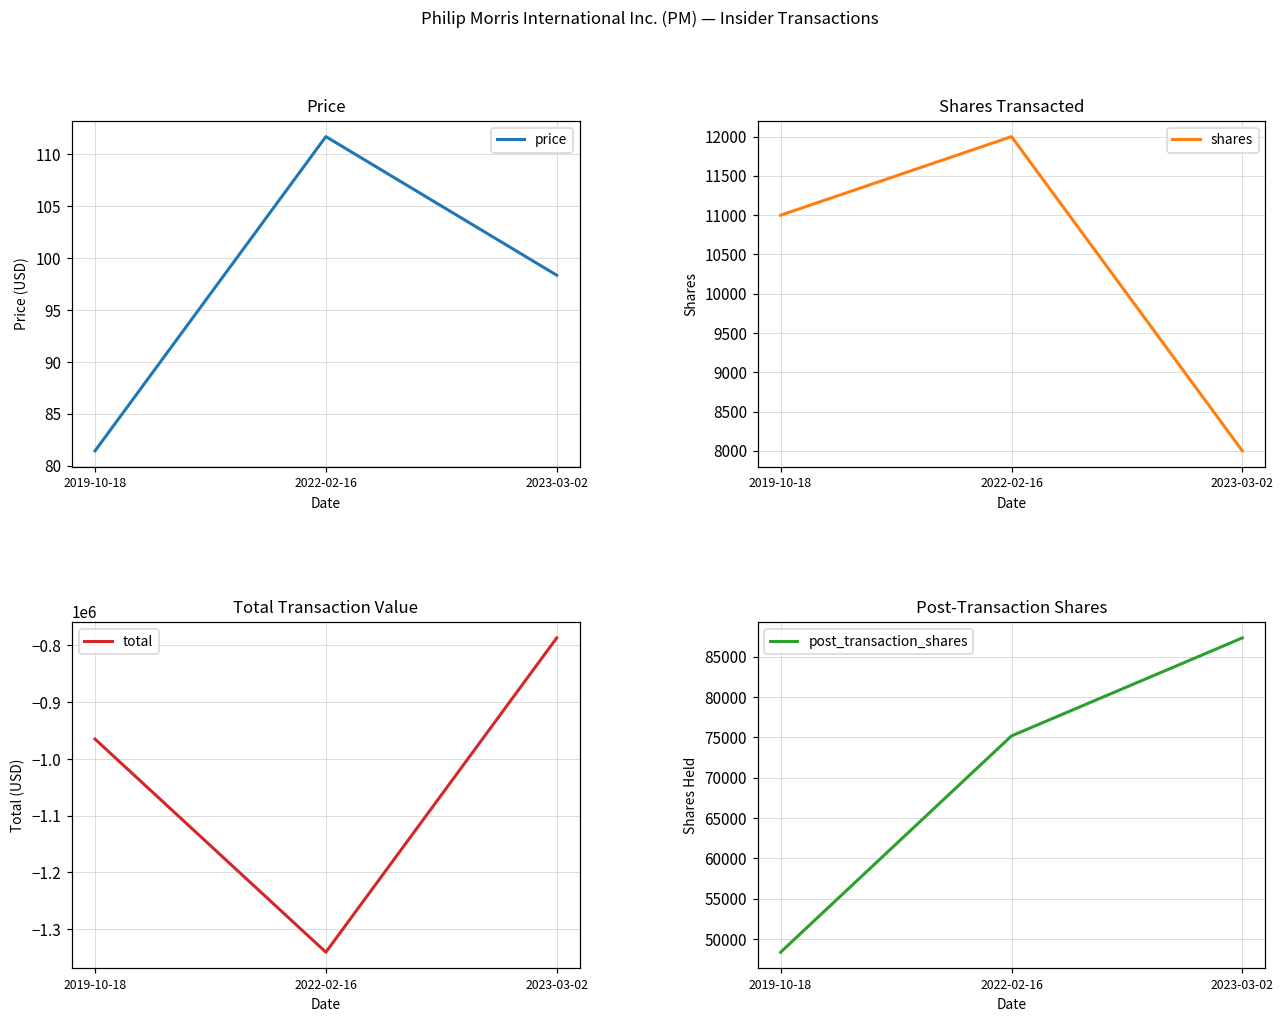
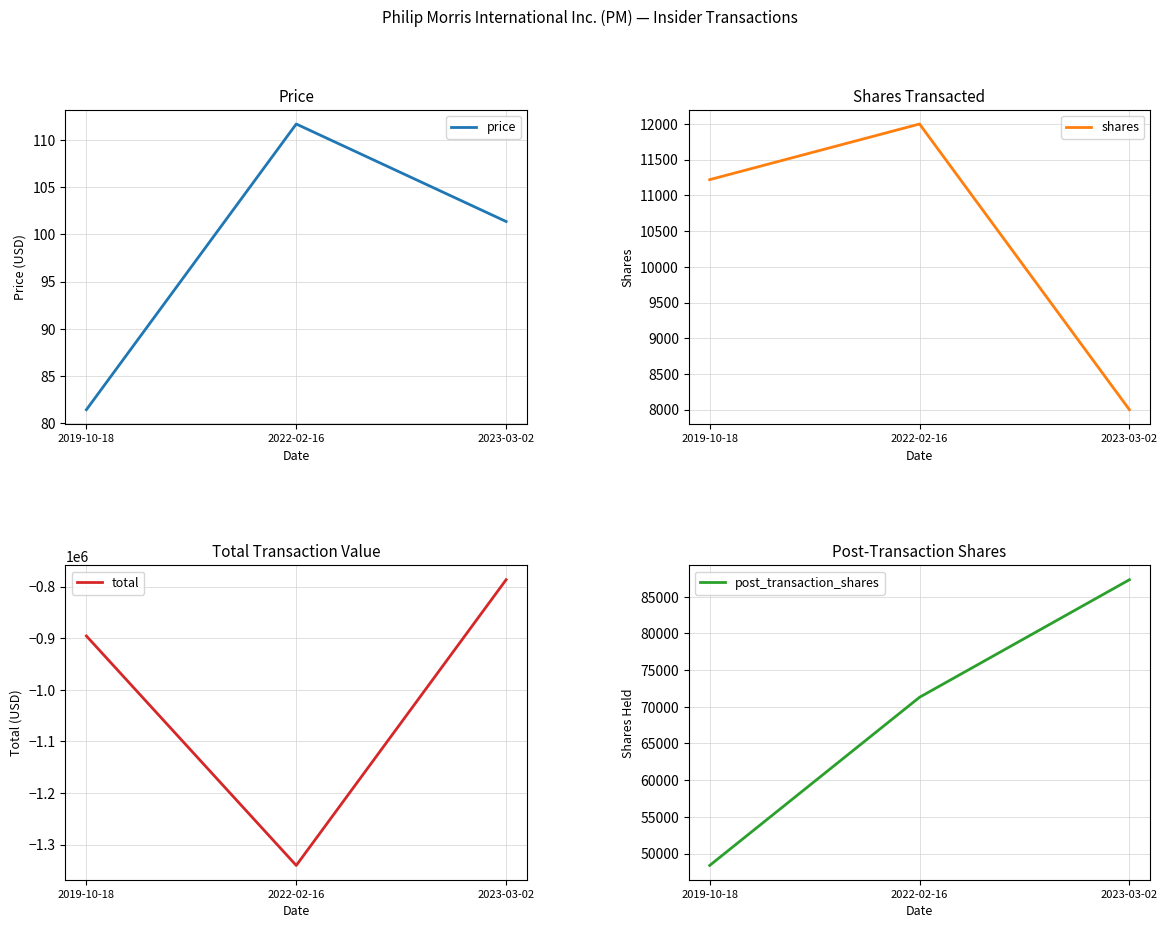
Price, 2023-03-02: 98 -> 101
Shares Transacted, 2019-10-18: 11000 -> 11200
Total Transaction Value, 2019-10-18: -970000 -> -900000
Post-Transaction Shares, 2022-02-16: 75000 -> 71000
